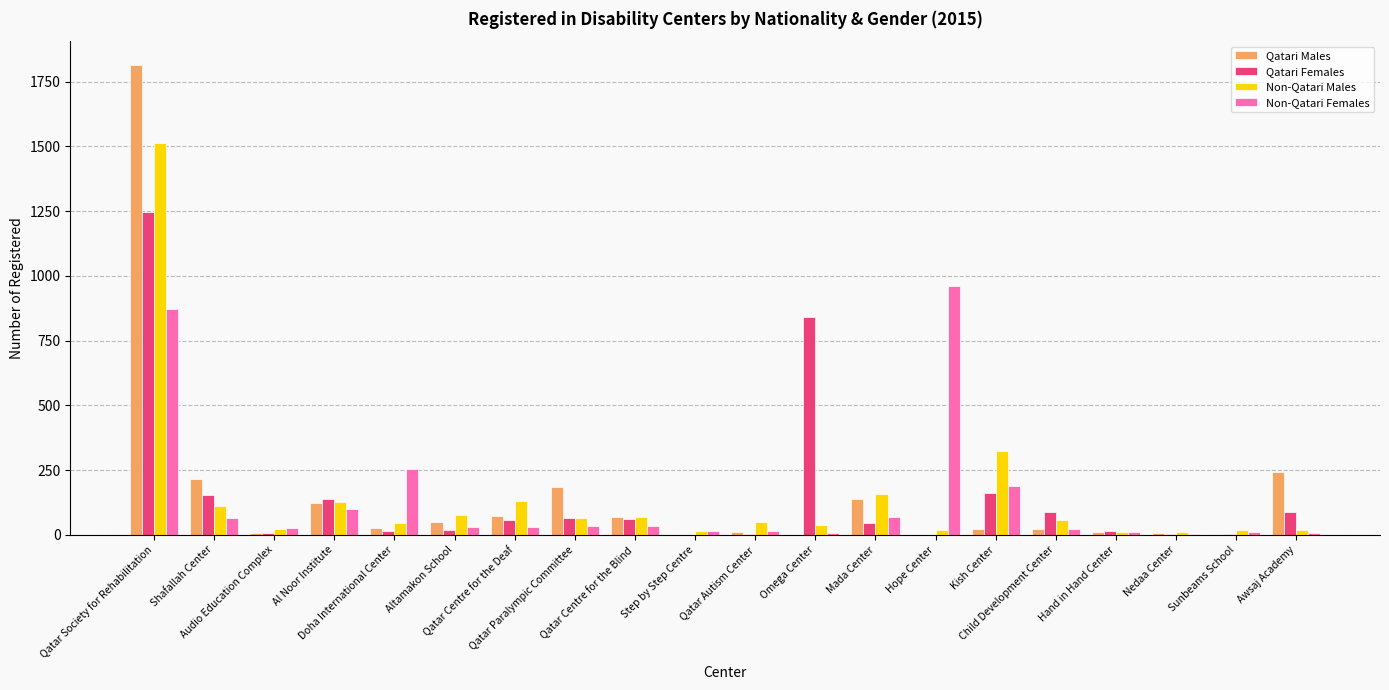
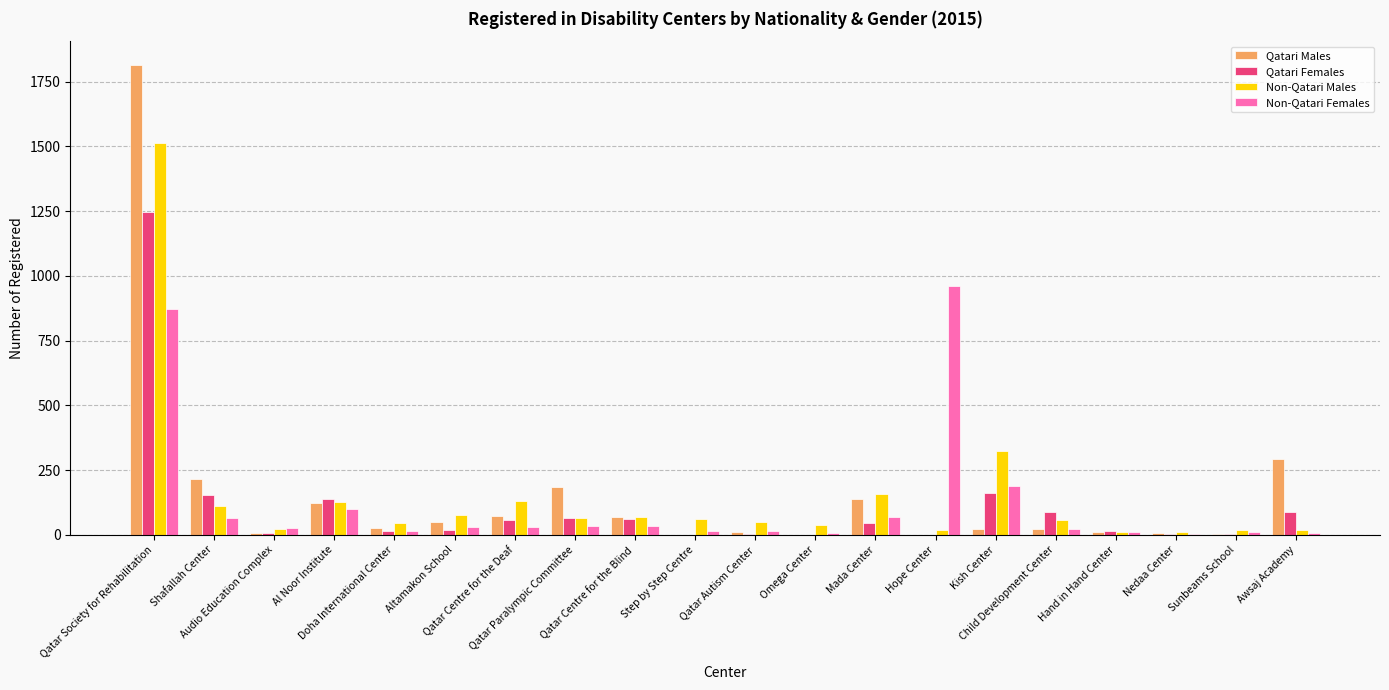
Non-Qatari Females, Doha International Center: 260 -> 20
Non-Qatari Males, Step by Step Centre: 20 -> 60
Qatari Females, Omega Center: 840 -> 0
Qatari Males, Awsaj Academy: 240 -> 290
